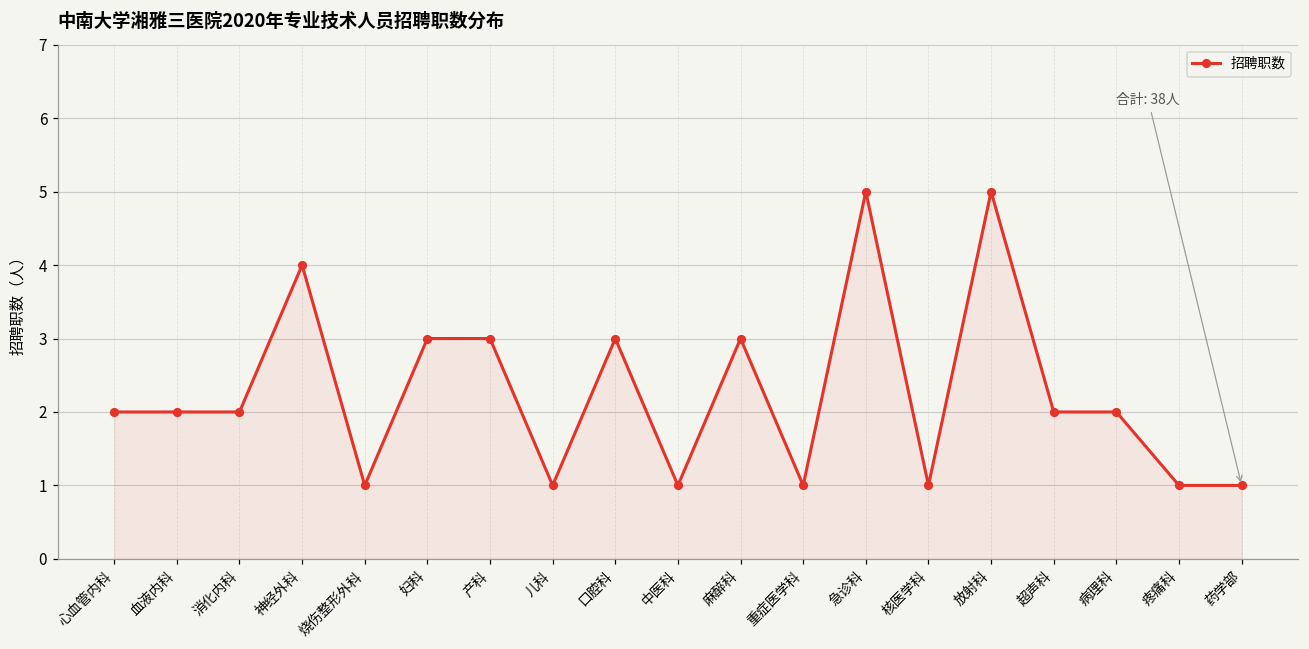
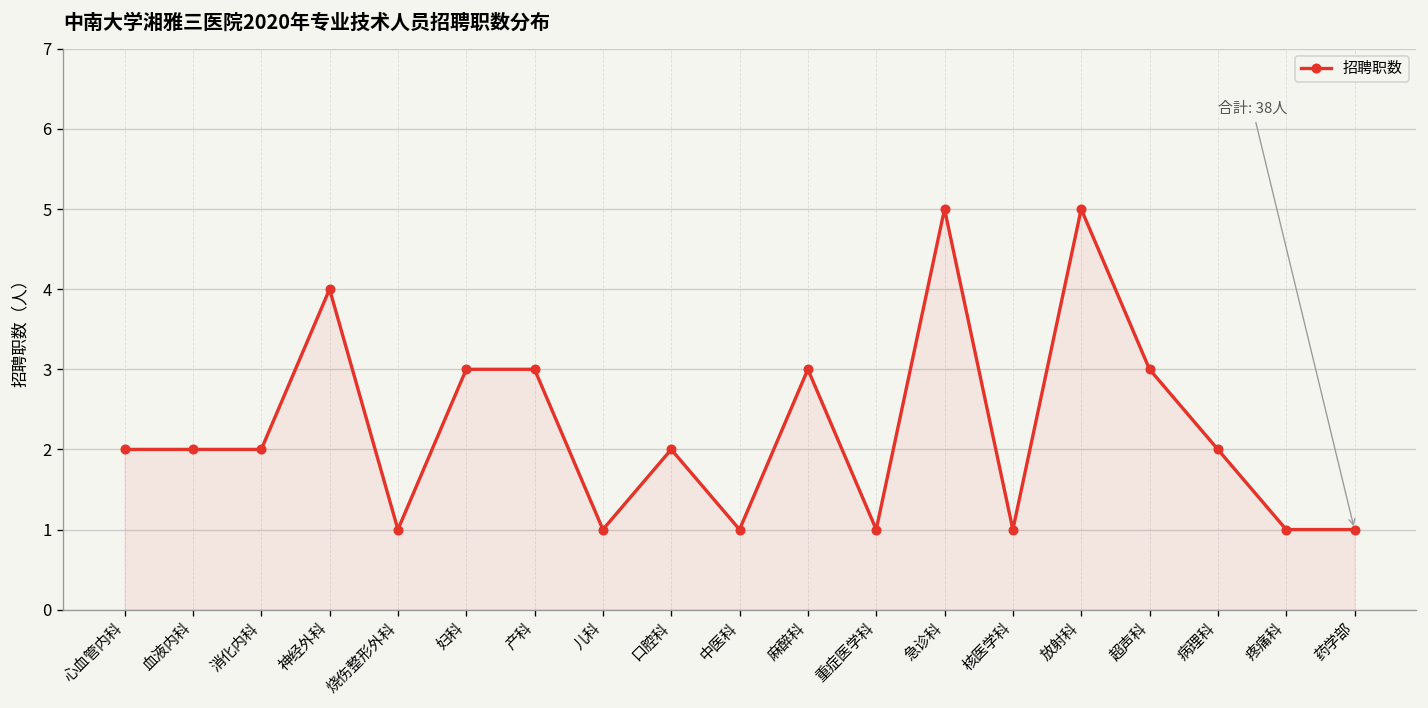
口腔科: 3 -> 2
超声科: 2 -> 3
